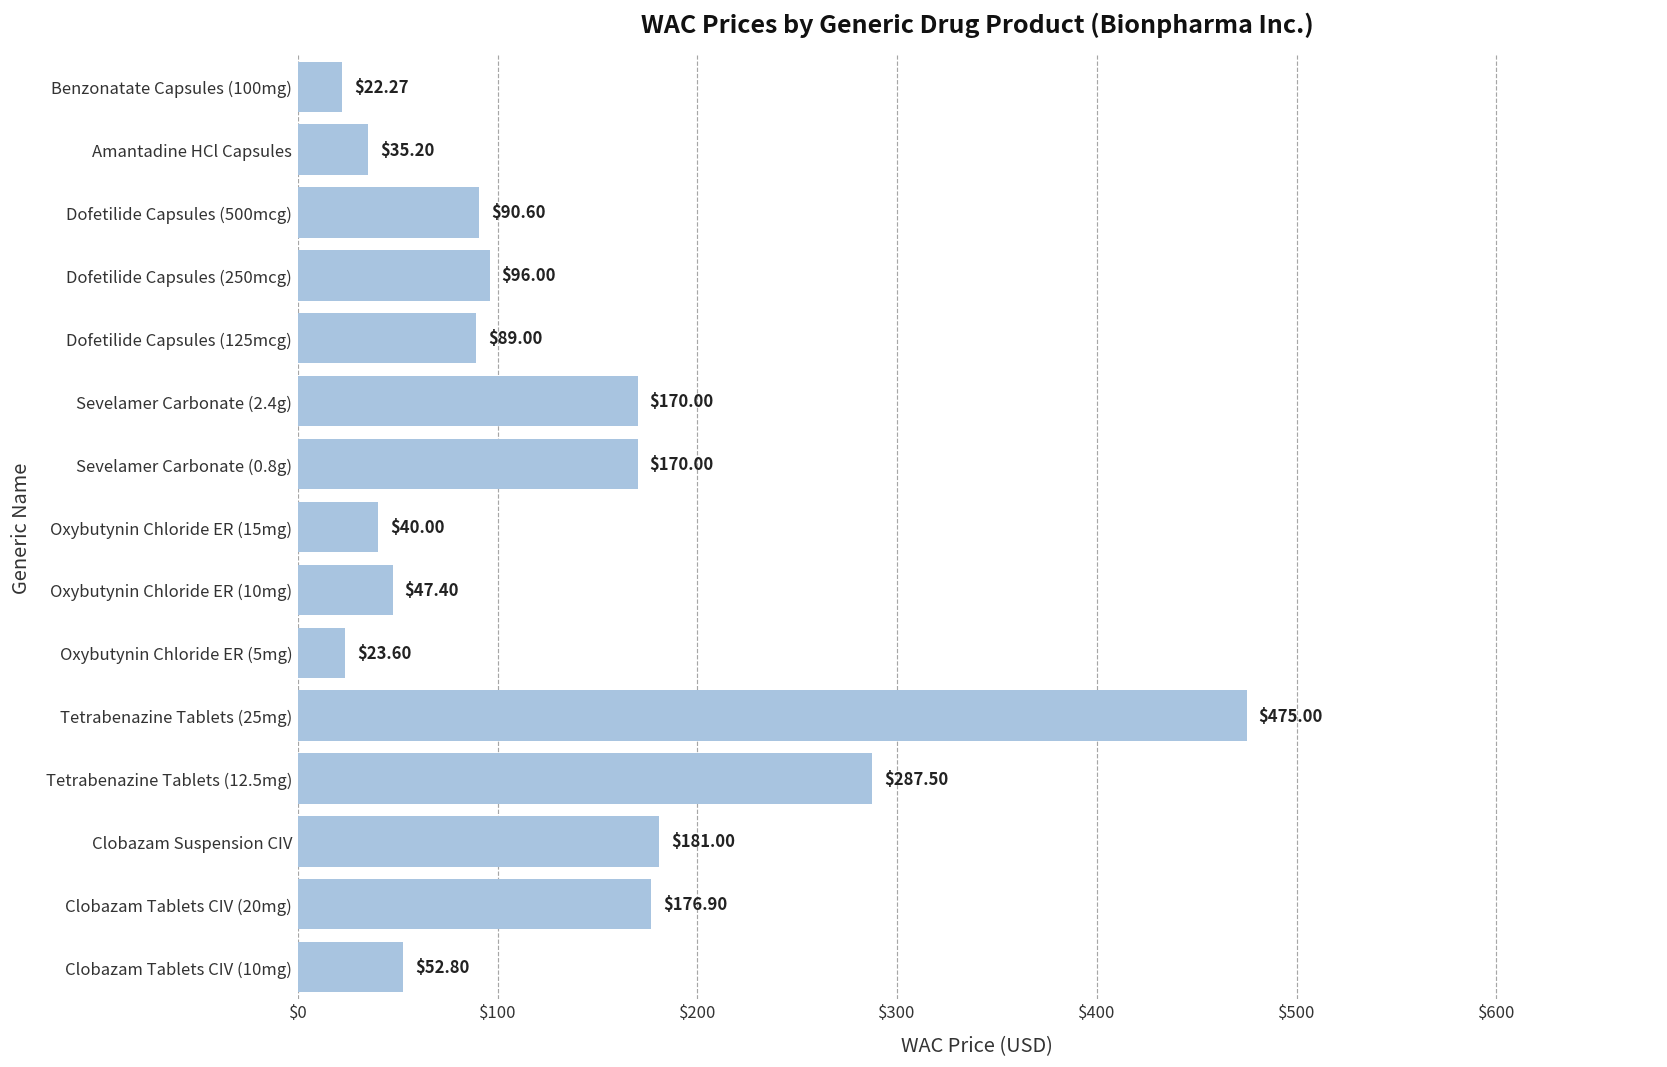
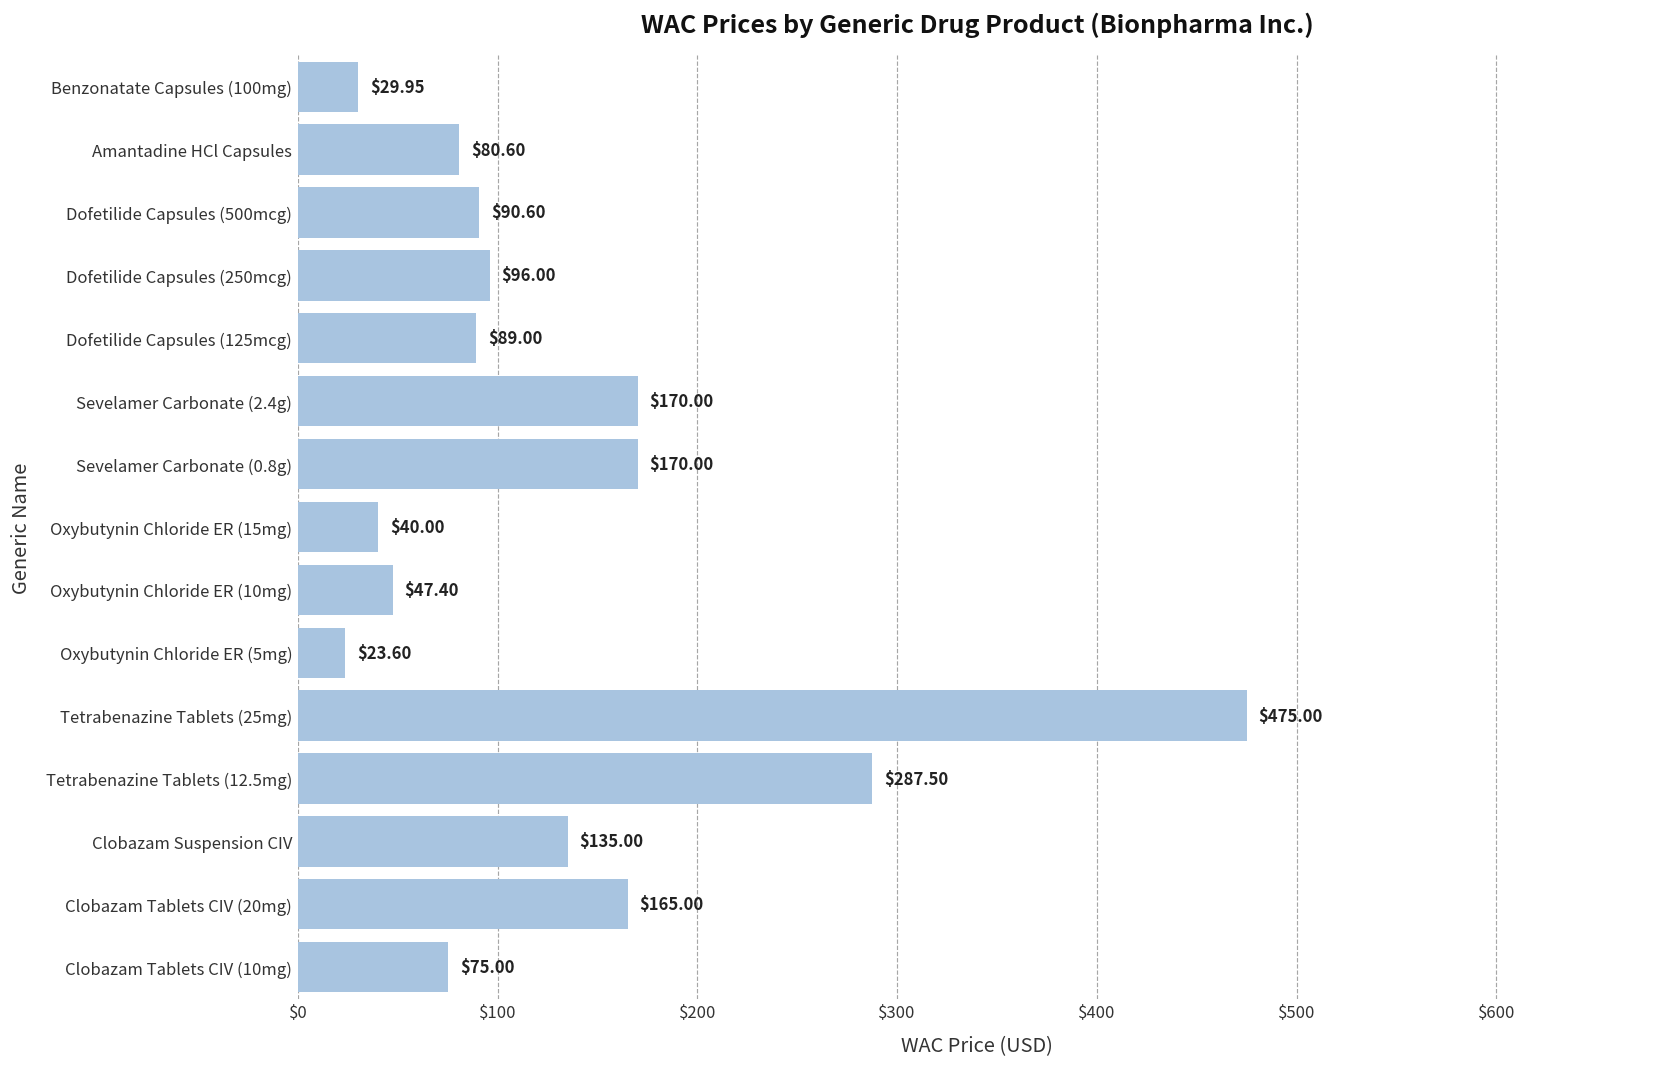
Benzonatate Capsules (100mg): $22.27 -> $29.95
Amantadine HCl Capsules: $35.20 -> $80.60
Clobazam Suspension CIV: $181.00 -> $135.00
Clobazam Tablets CIV (20mg): $176.90 -> $165.00
Clobazam Tablets CIV (10mg): $52.80 -> $75.00
